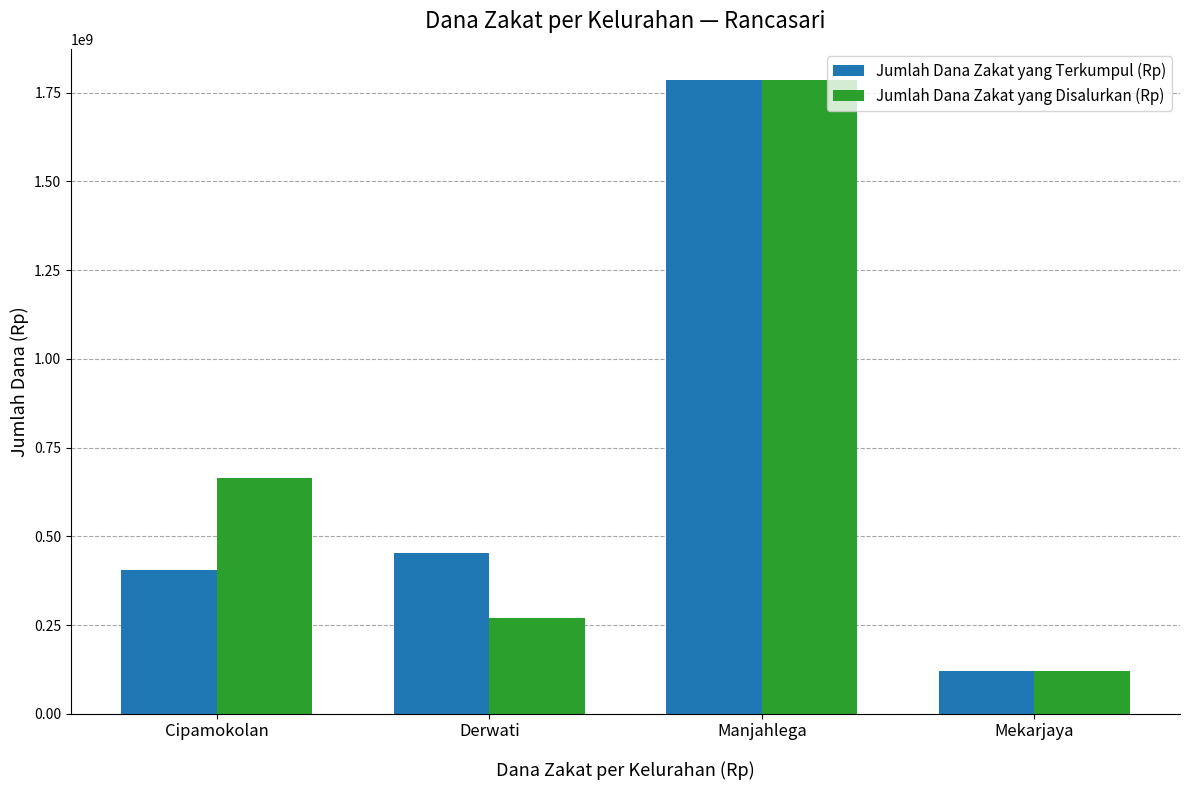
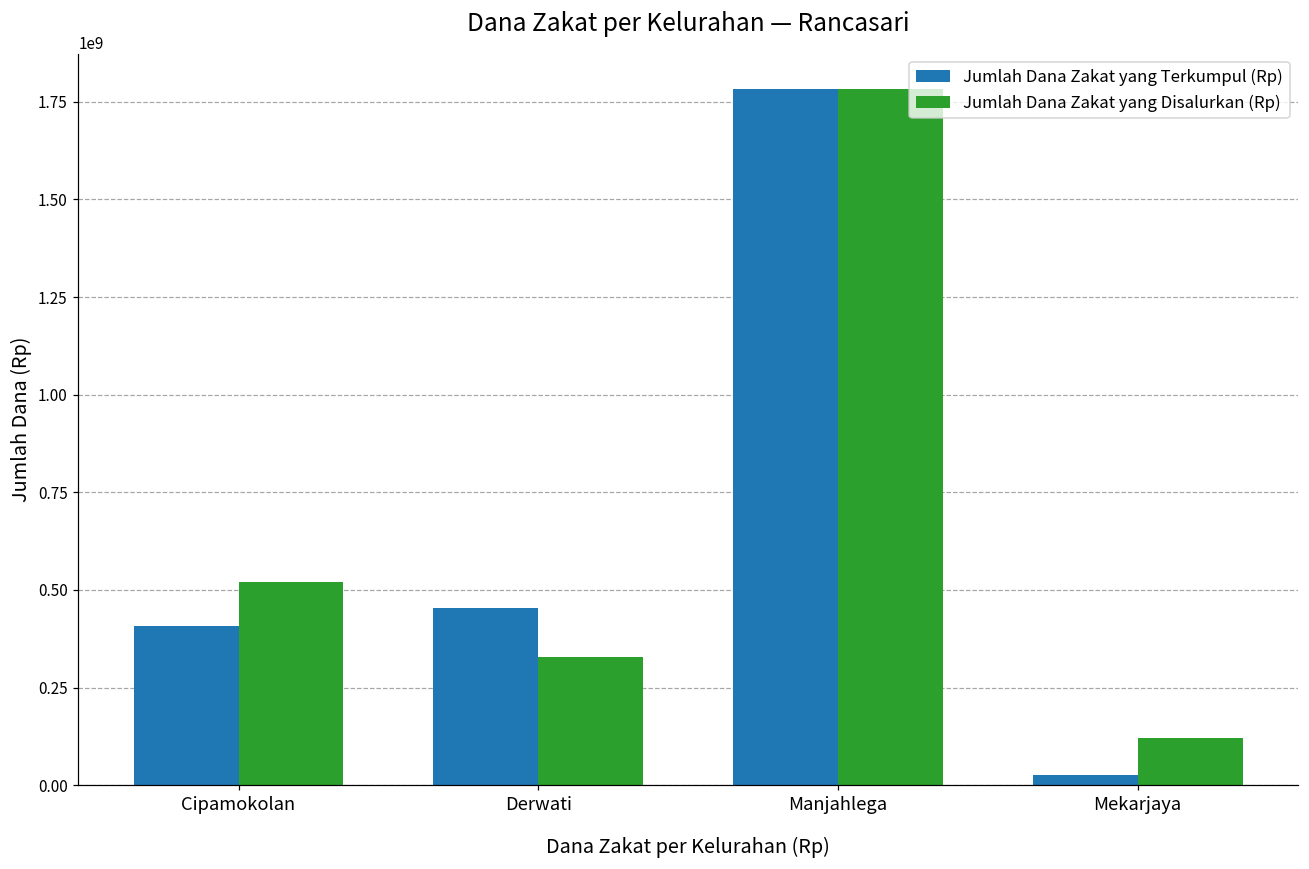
Jumlah Dana Zakat yang Disalurkan (Rp), Cipamokolan: 660000000 -> 520000000
Jumlah Dana Zakat yang Disalurkan (Rp), Derwati: 270000000 -> 330000000
Jumlah Dana Zakat yang Terkumpul (Rp), Mekarjaya: 120000000 -> 30000000
